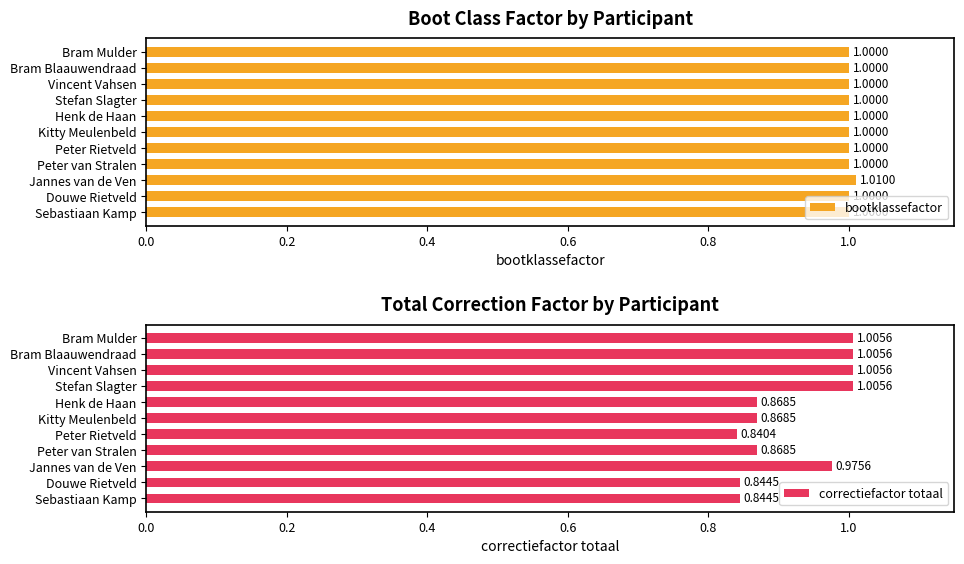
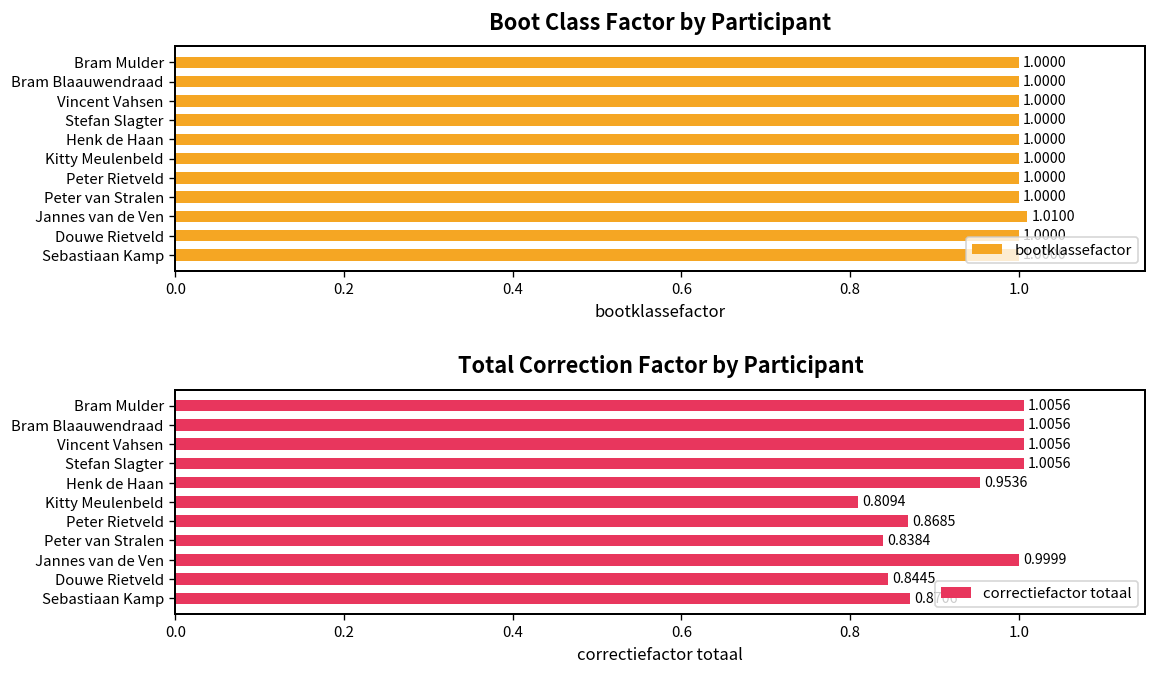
Total Correction Factor by Participant, Henk de Haan: 0.8685 -> 0.9536
Total Correction Factor by Participant, Kitty Meulenbeld: 0.8685 -> 0.8094
Total Correction Factor by Participant, Peter Rietveld: 0.8404 -> 0.8685
Total Correction Factor by Participant, Peter van Stralen: 0.8685 -> 0.8384
Total Correction Factor by Participant, Jannes van de Ven: 0.9756 -> 0.9999
Total Correction Factor by Participant, Sebastiaan Kamp: 0.84 -> 0.87
